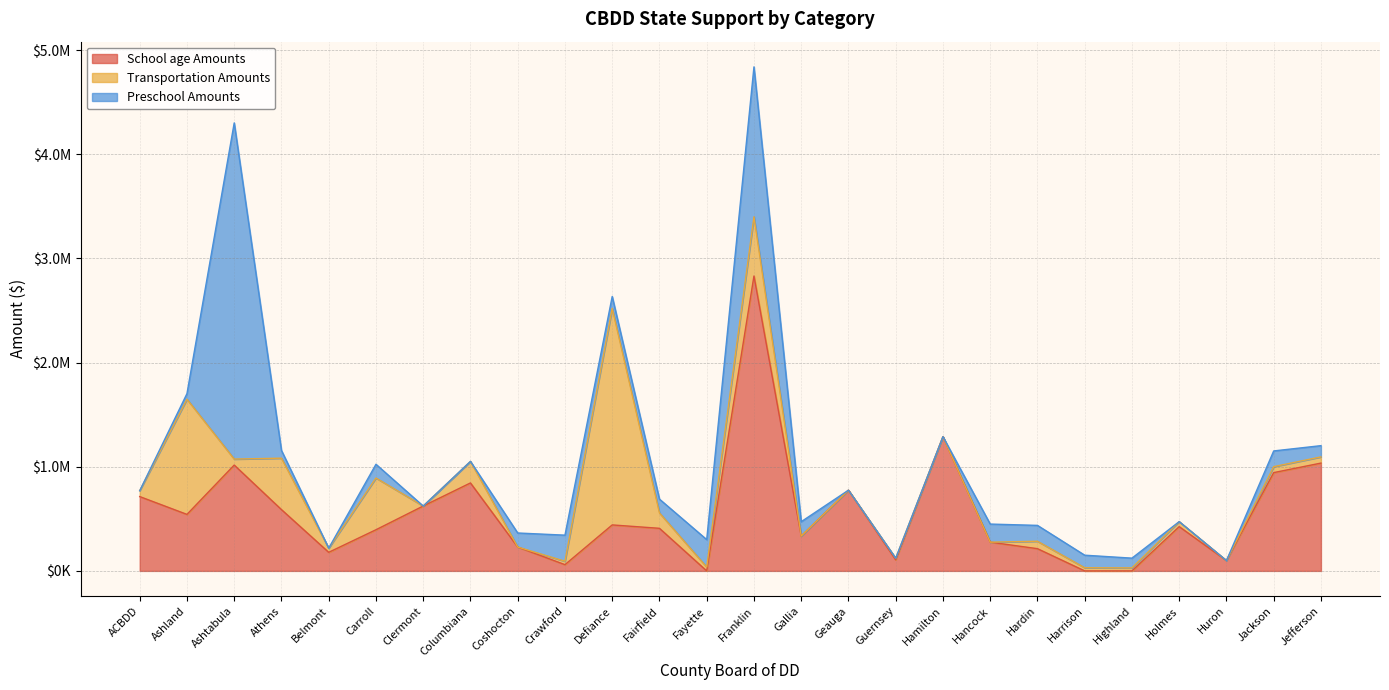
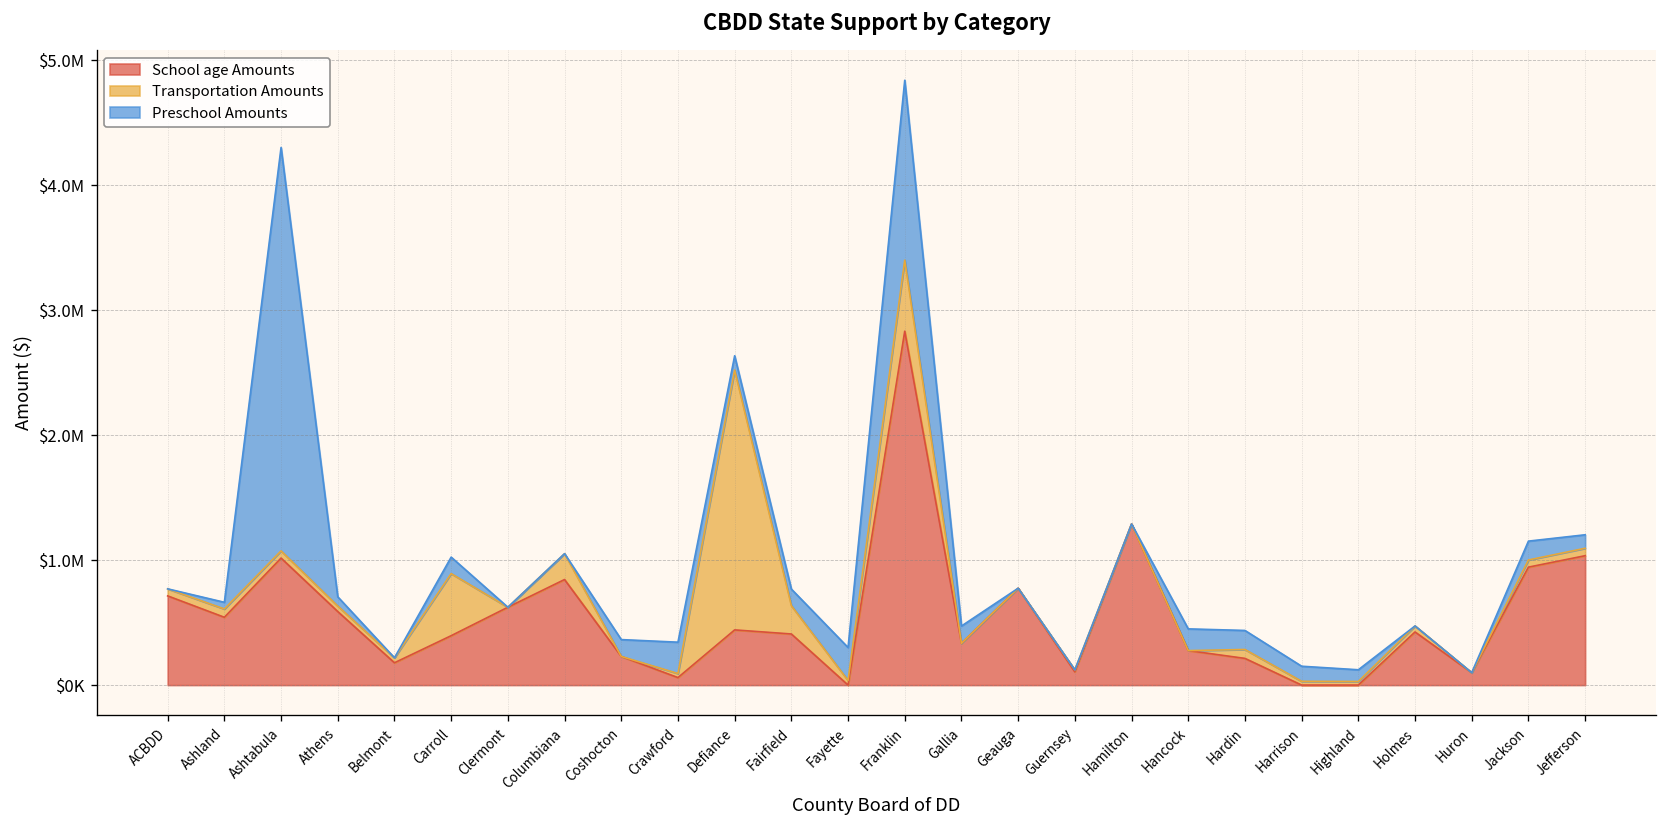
Transportation Amounts, Ashland: $1110000 -> $70000
Transportation Amounts, Athens: $490000 -> $40000
Transportation Amounts, Fairfield: $150000 -> $230000
